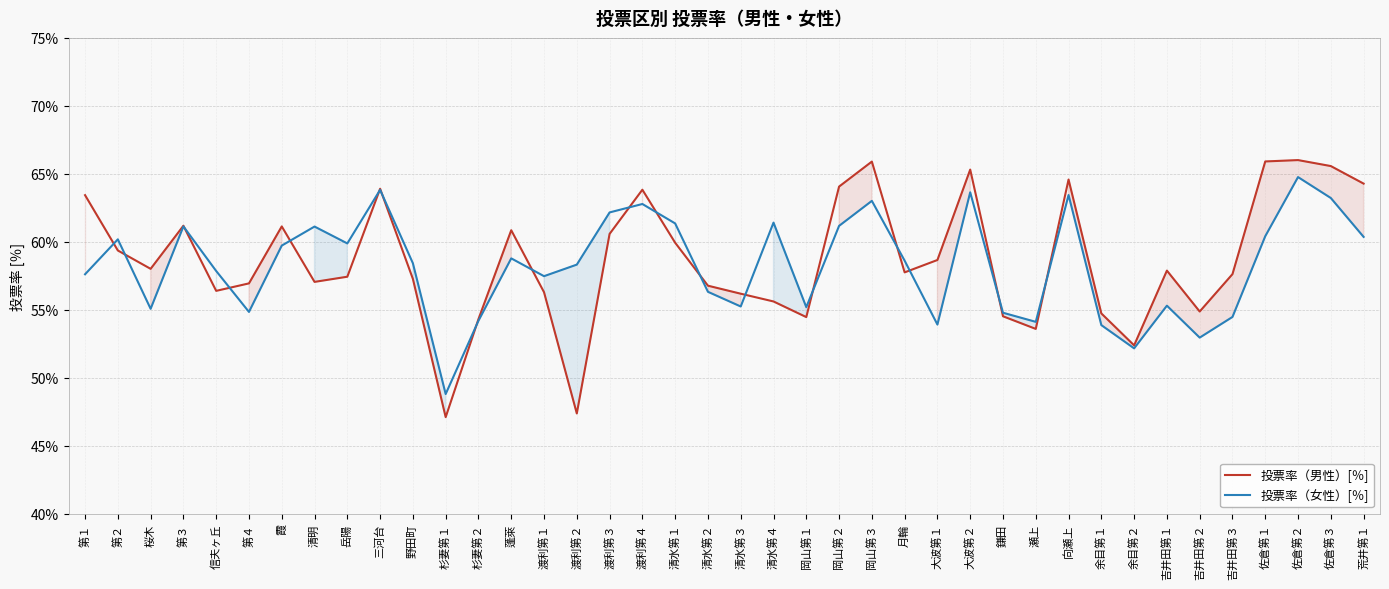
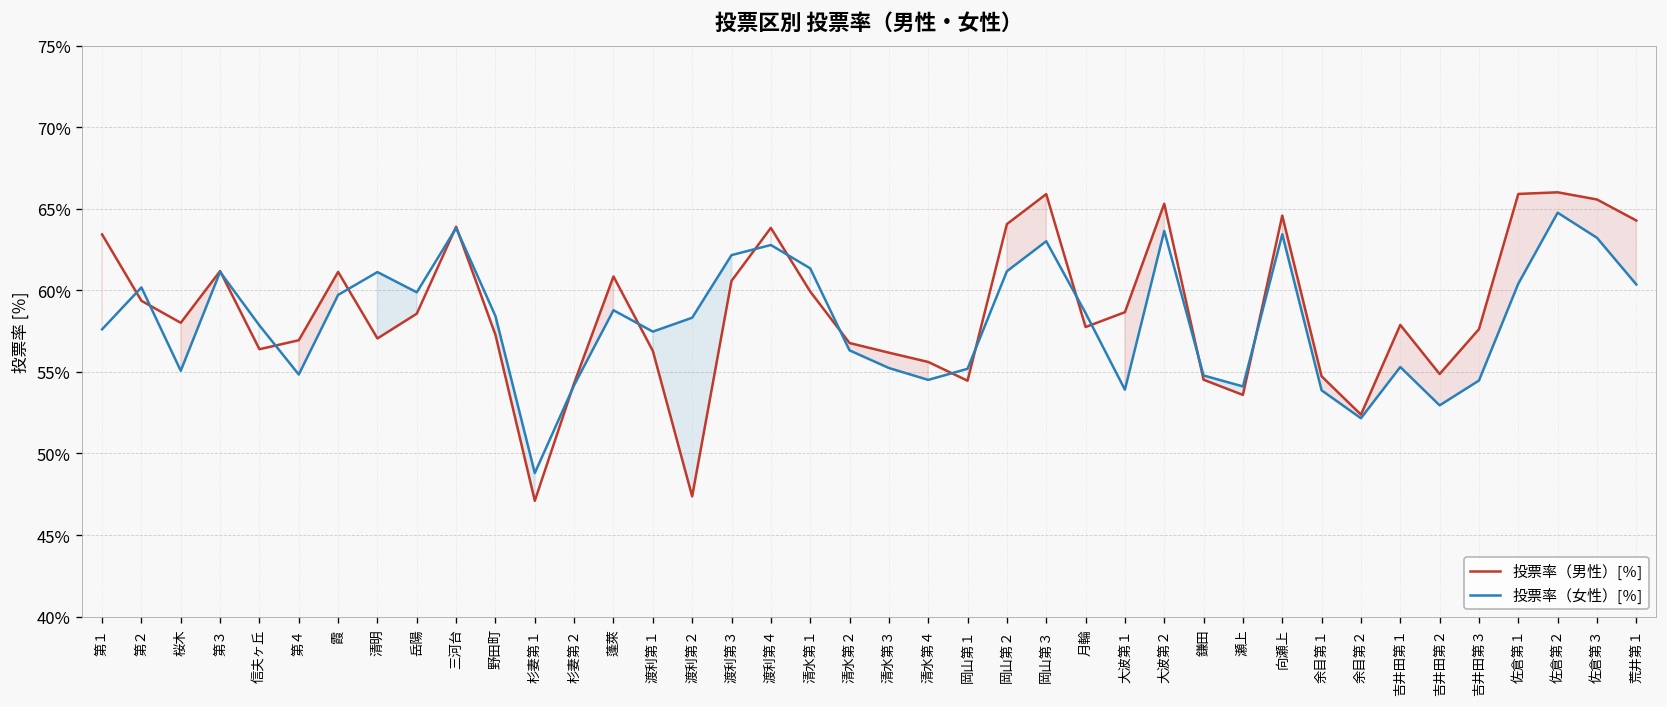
投票率（男性）[％], 岳陽: 57.4% -> 58.6%
投票率（女性）[％], 清水第４: 61.4% -> 54.5%
